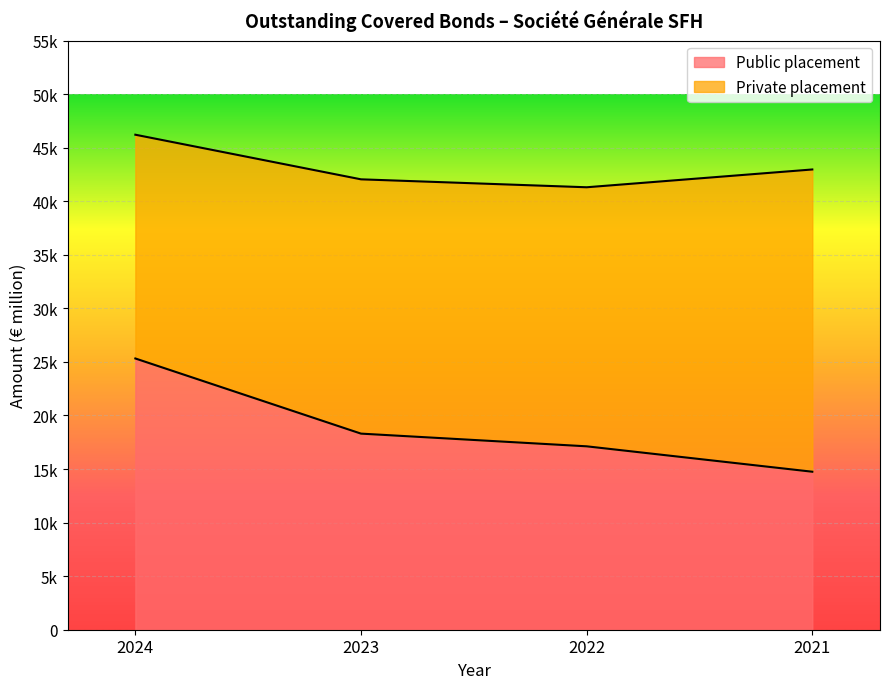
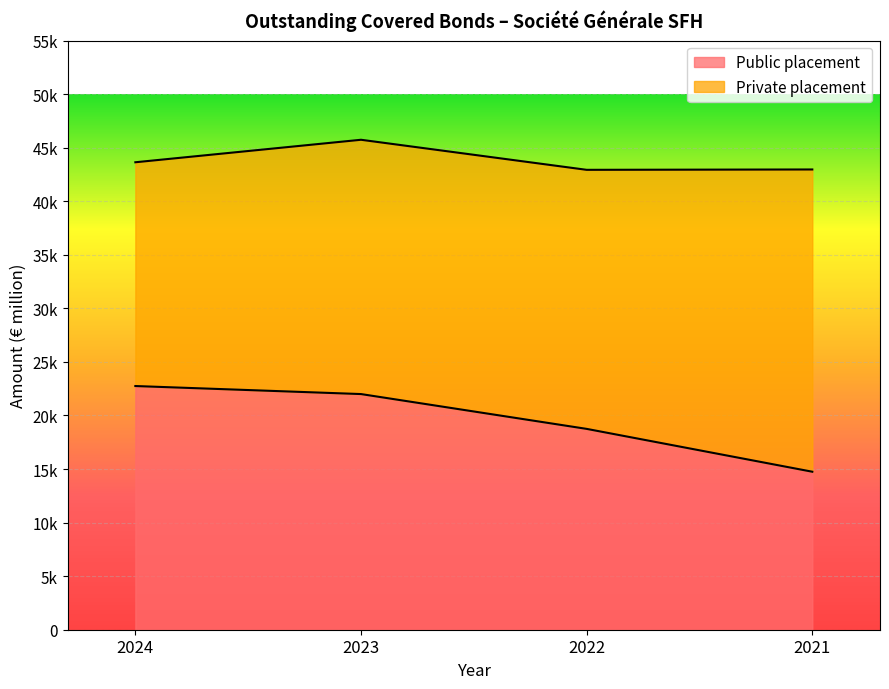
Public placement, 2024: 25300 -> 22800
Public placement, 2023: 18300 -> 22000
Public placement, 2022: 17100 -> 18800
